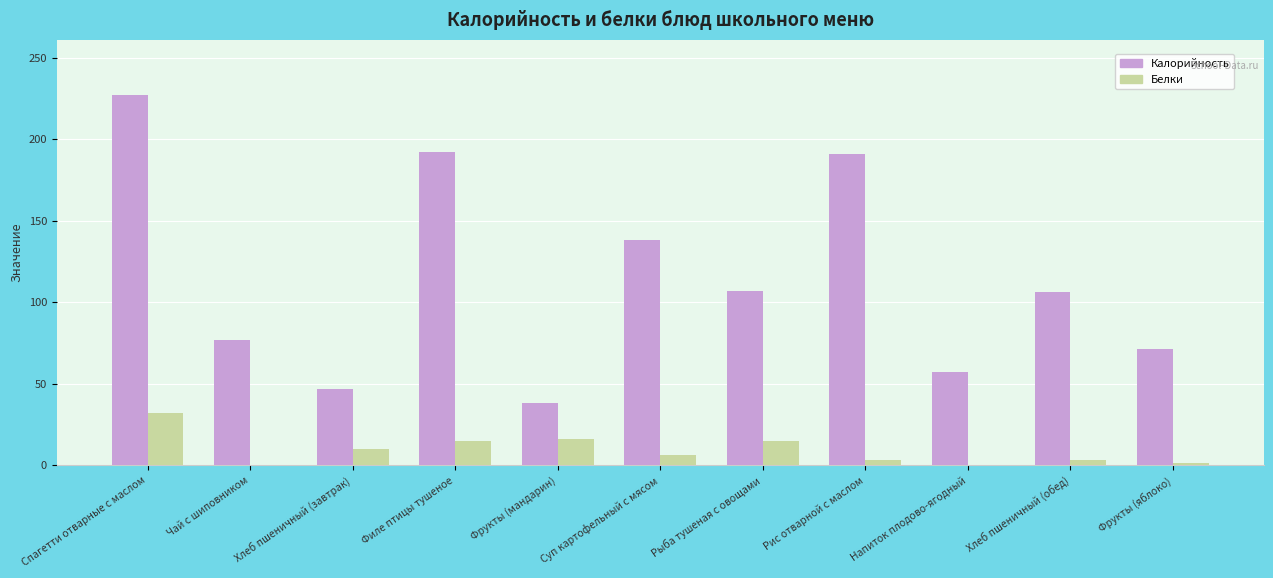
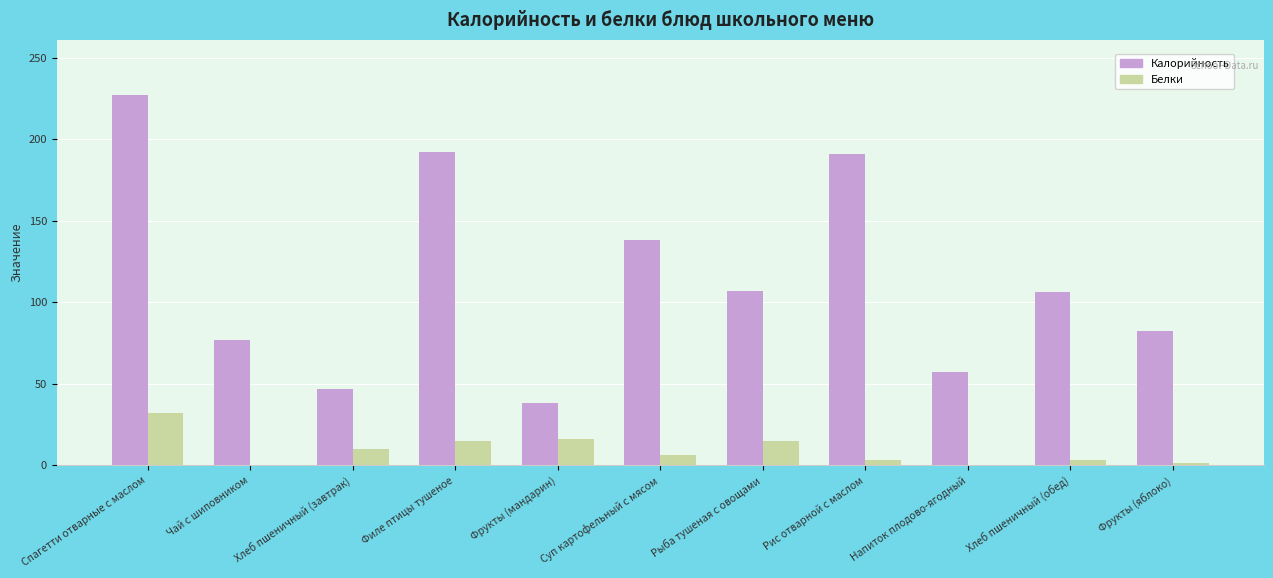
Калорийность, Фрукты (яблоко): 71 -> 82
